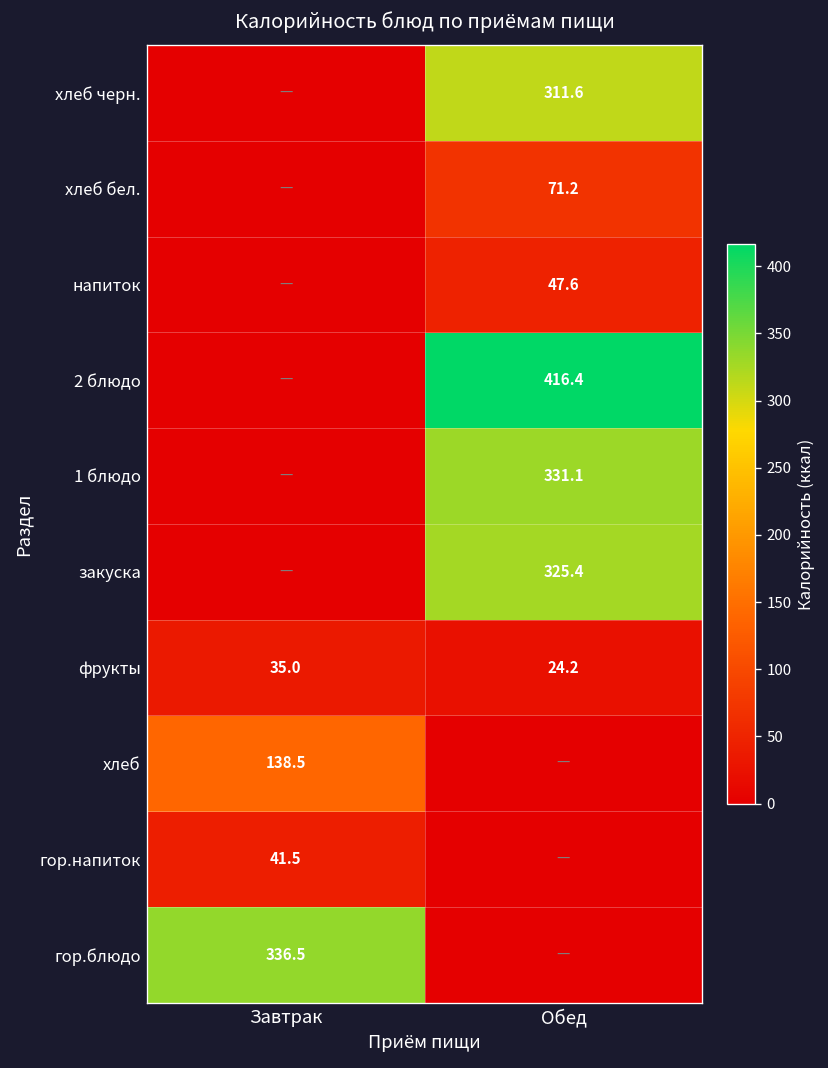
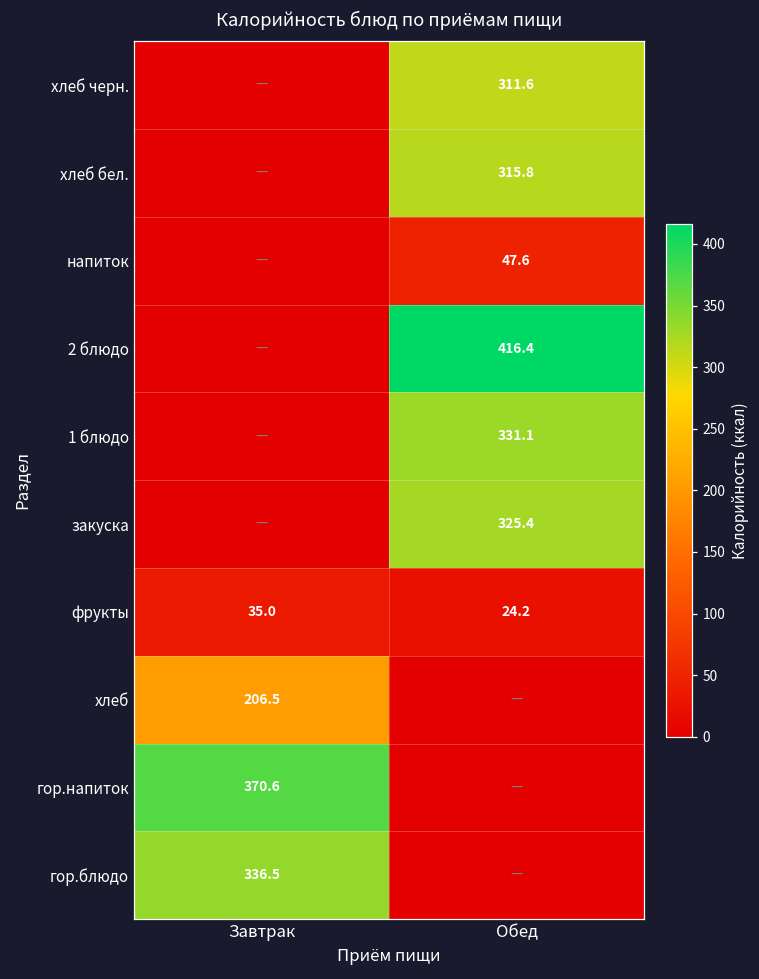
хлеб бел., Обед: 71.2 -> 315.8
хлеб, Завтрак: 138.5 -> 206.5
гор.напиток, Завтрак: 41.5 -> 370.6
